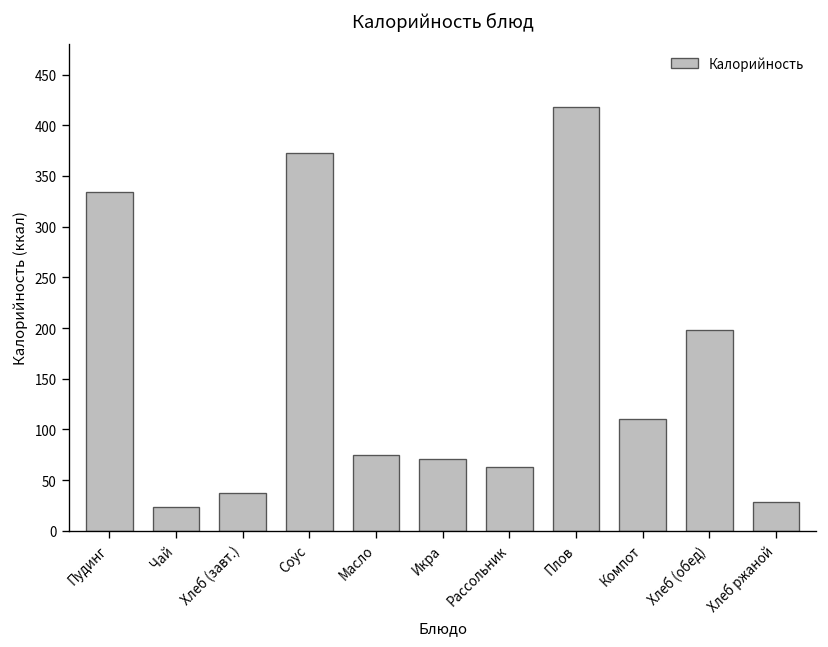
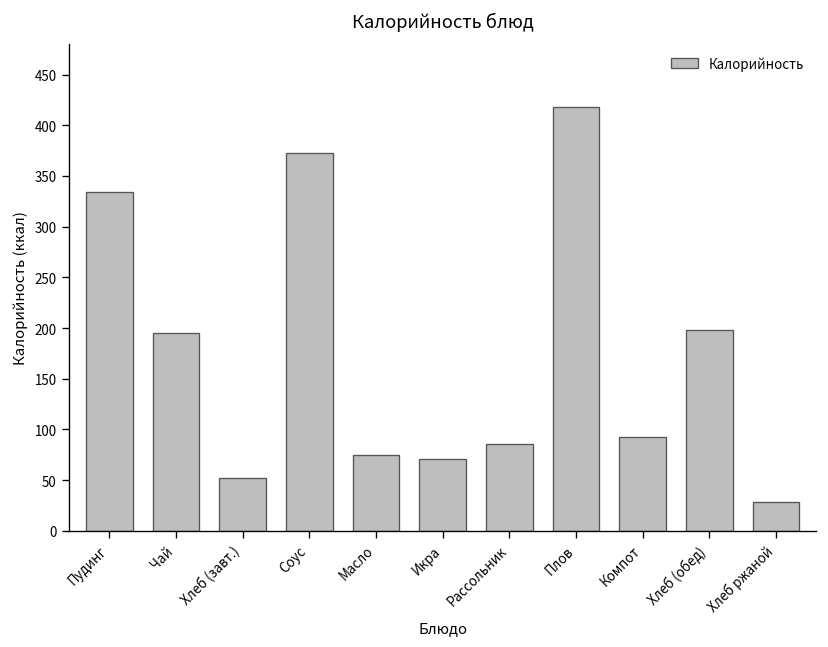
Чай: 20 -> 200
Хлеб (завт.): 40 -> 50
Рассольник: 60 -> 90
Компот: 110 -> 90
